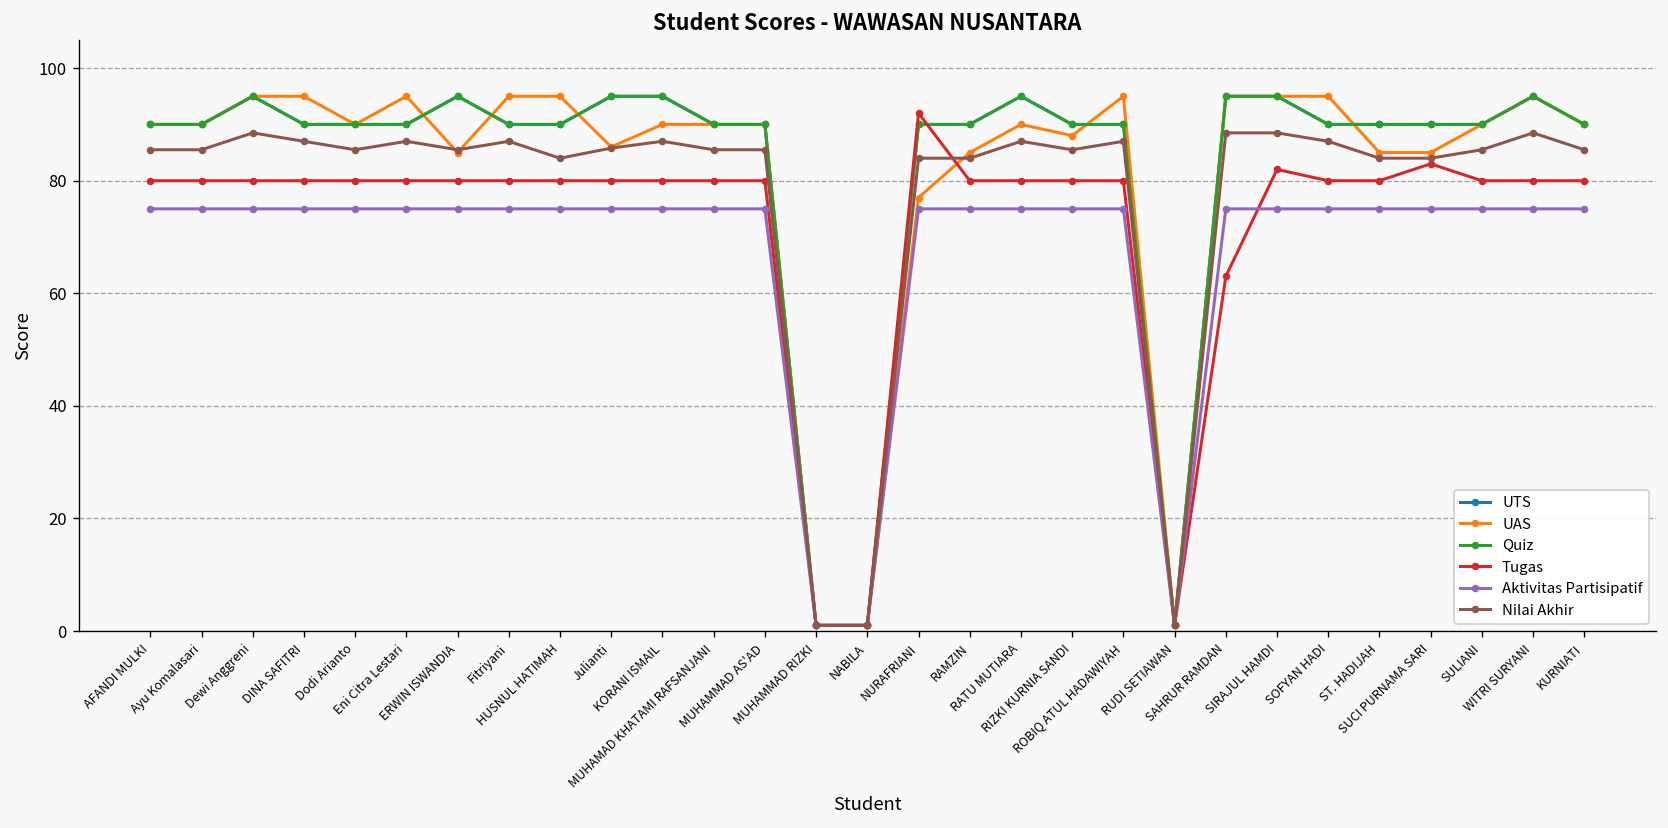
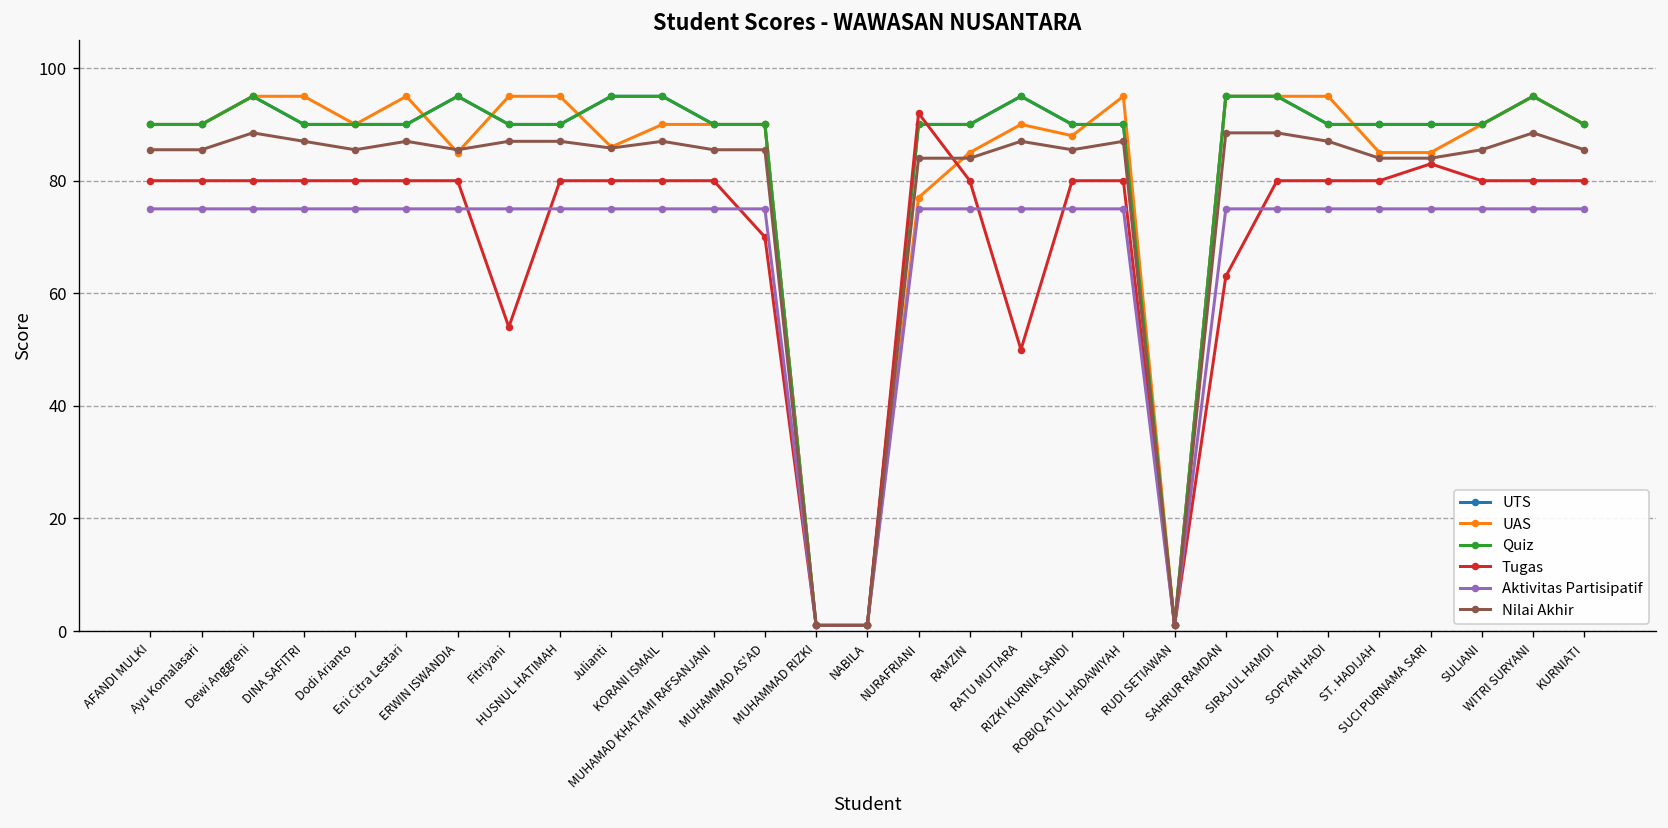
Tugas, Fitriyani: 80 -> 54
Nilai Akhir, HUSNUL HATIMAH: 84 -> 87
Tugas, MUHAMMAD AS'AD: 80 -> 70
Tugas, RATU MUTIARA: 80 -> 50
Tugas, SIRAJUL HAMDI: 82 -> 80
